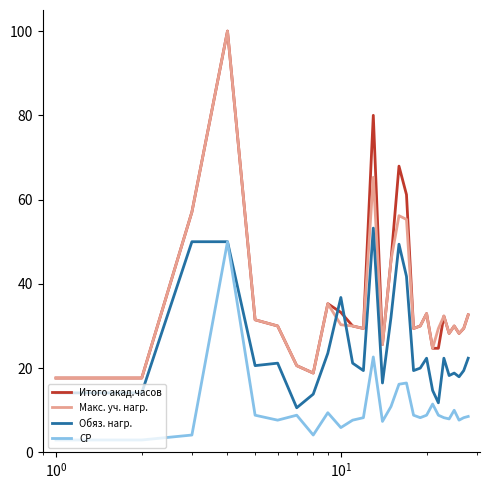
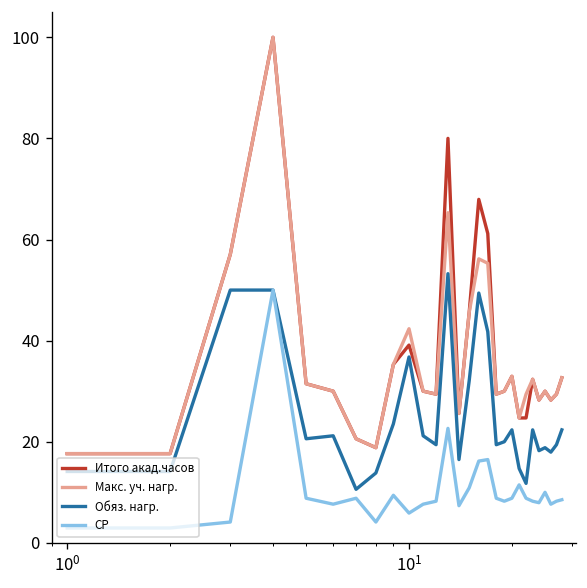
Итого акад.часов, 10^1: 33 -> 39
Макс. уч. нагр., 10^1: 30 -> 42
